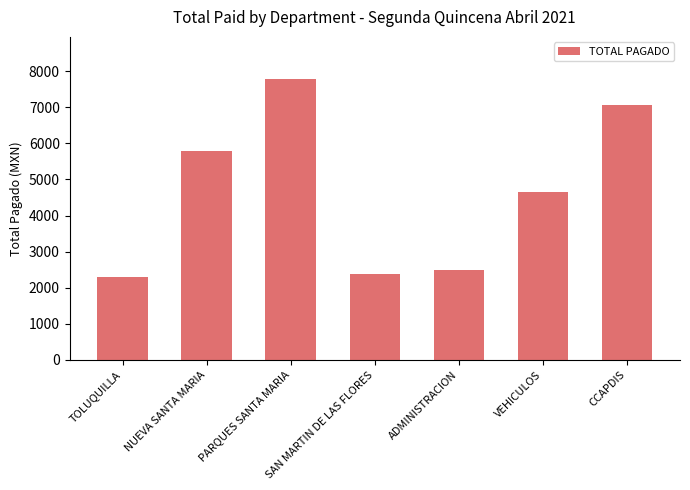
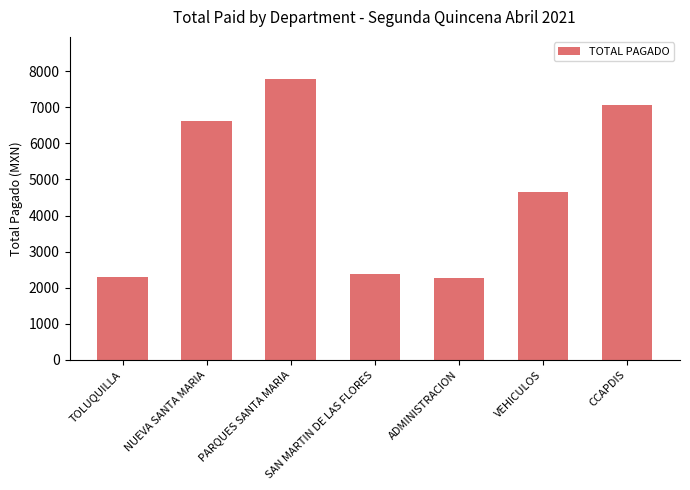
NUEVA SANTA MARIA: 5800 -> 6600
ADMINISTRACION: 2500 -> 2300
